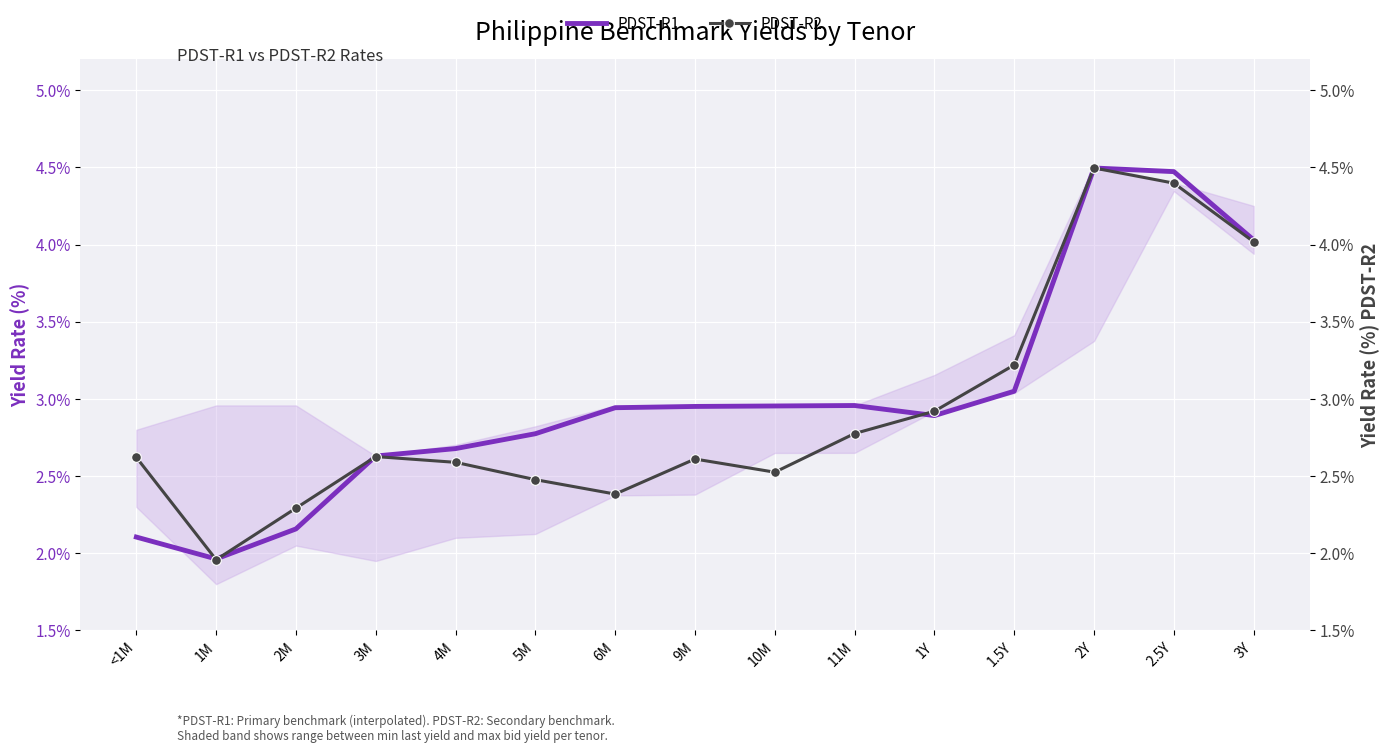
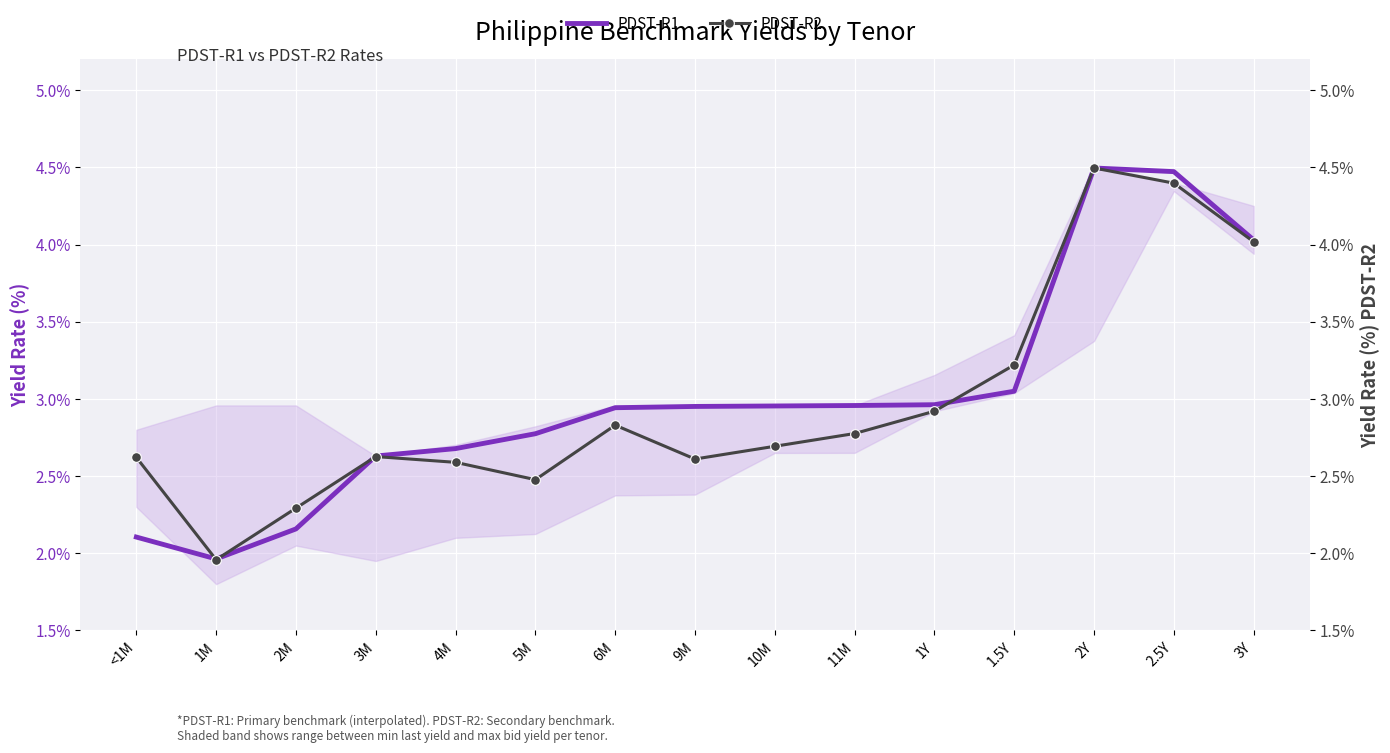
PDST-R1, 1Y: 2.89% -> 2.96%
PDST-R2, 6M: 2.38% -> 2.83%
PDST-R2, 10M: 2.53% -> 2.69%
